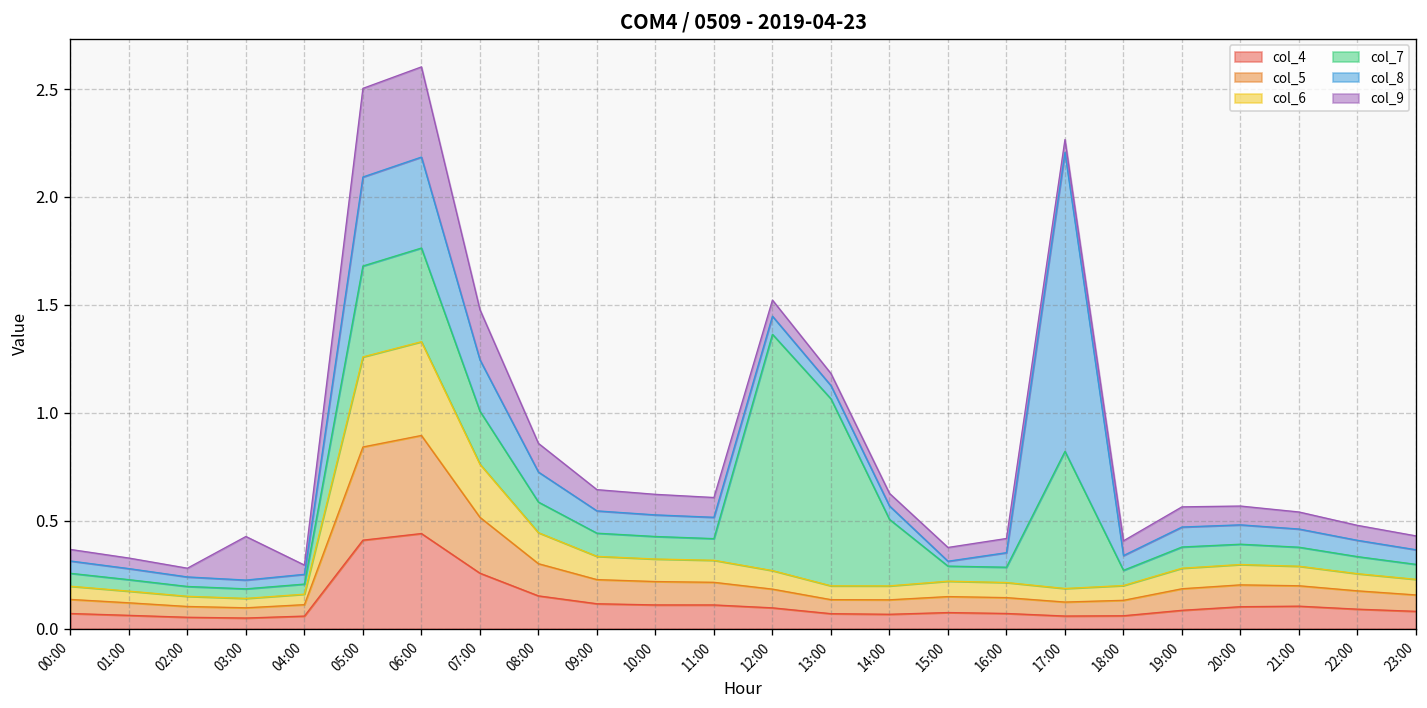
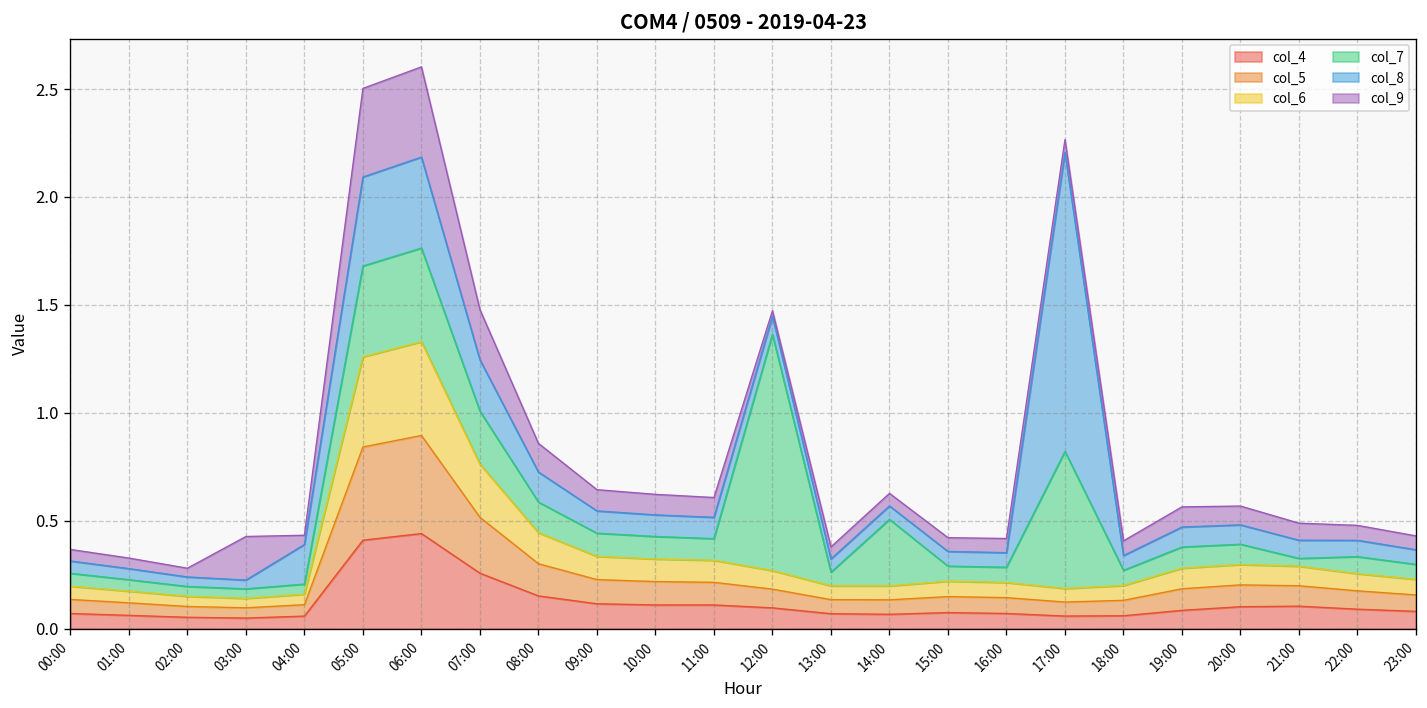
col_8, 04:00: 0.05 -> 0.18
col_9, 12:00: 0.07 -> 0.03
col_7, 13:00: 0.87 -> 0.06
col_8, 15:00: 0.02 -> 0.07
col_7, 21:00: 0.09 -> 0.04
